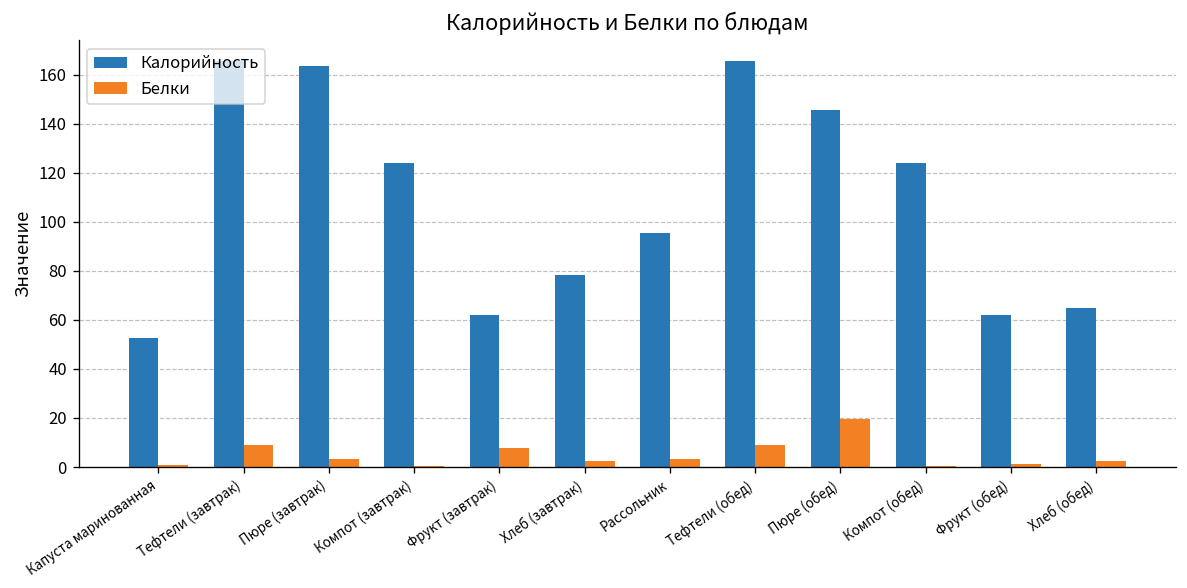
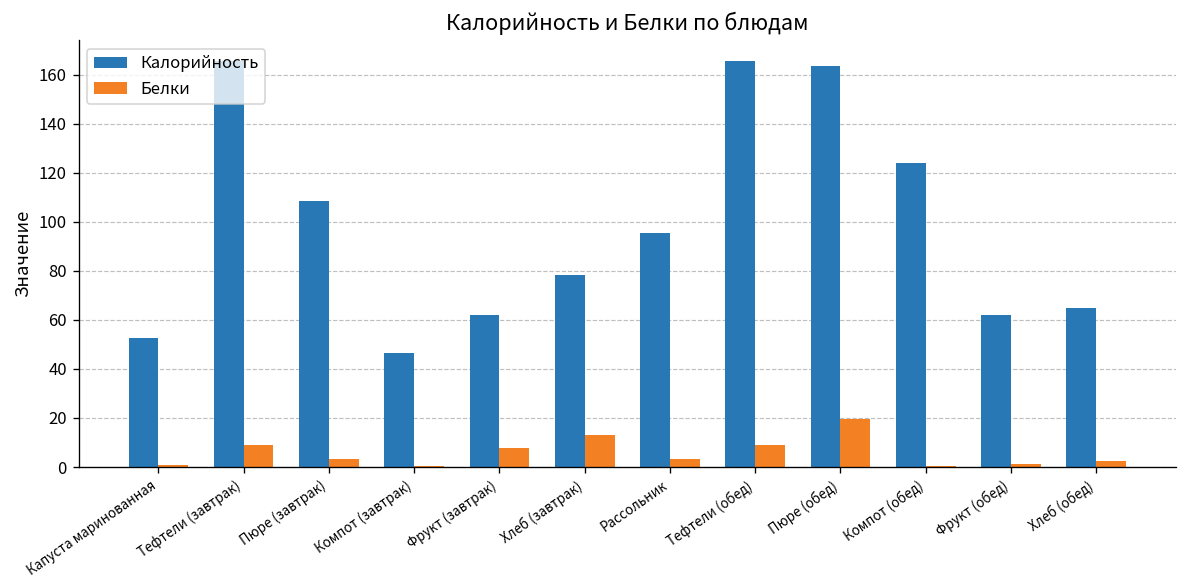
Калорийность, Пюре (завтрак): 164 -> 108
Калорийность, Компот (завтрак): 124 -> 46
Белки, Хлеб (завтрак): 3 -> 13
Калорийность, Пюре (обед): 146 -> 164
